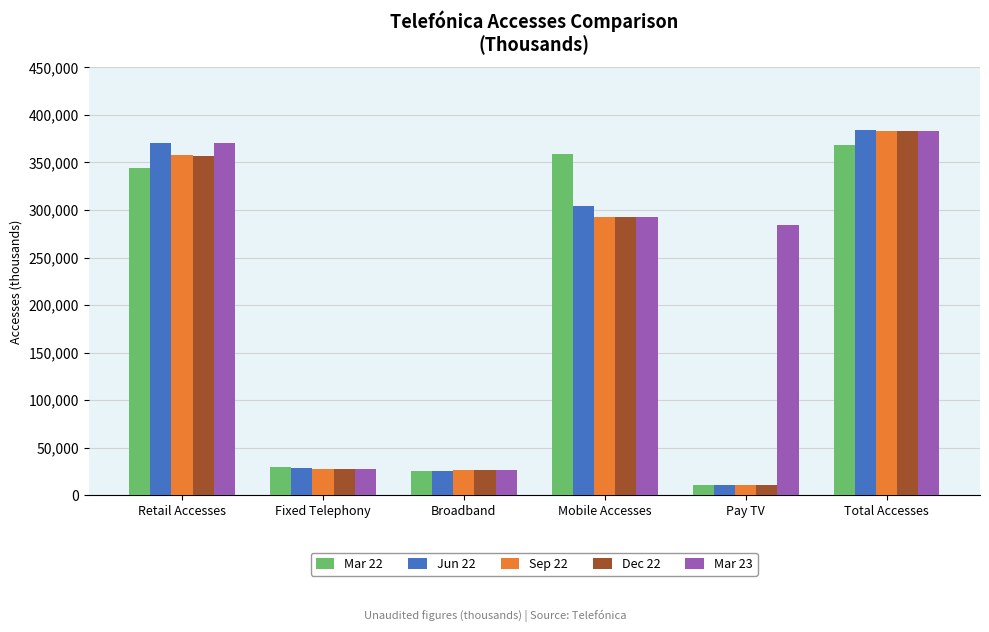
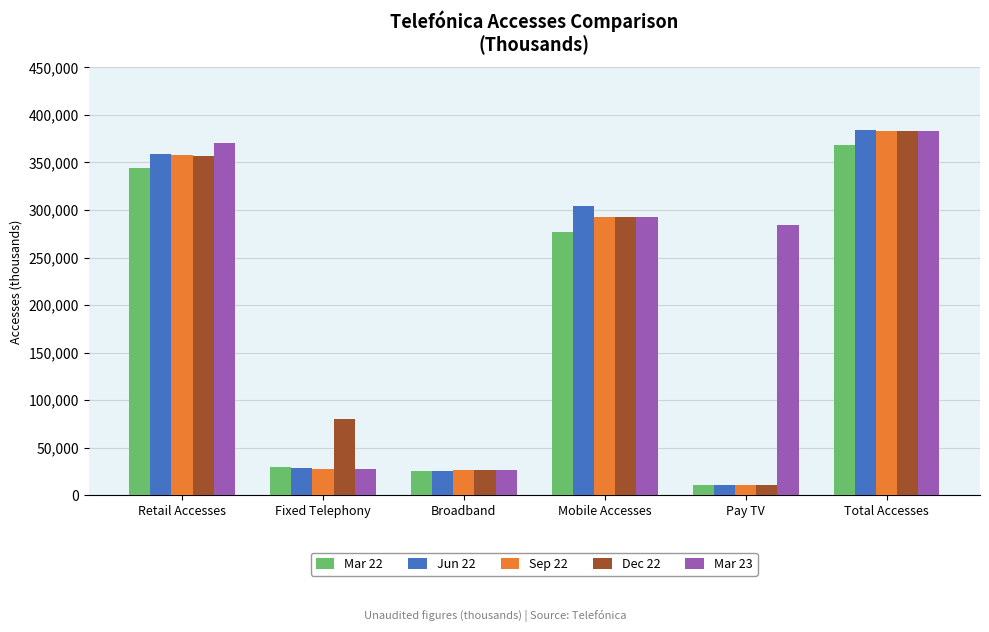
Jun 22, Retail Accesses: 370,000 -> 360,000
Dec 22, Fixed Telephony: 30,000 -> 80,000
Mar 22, Mobile Accesses: 360,000 -> 280,000
